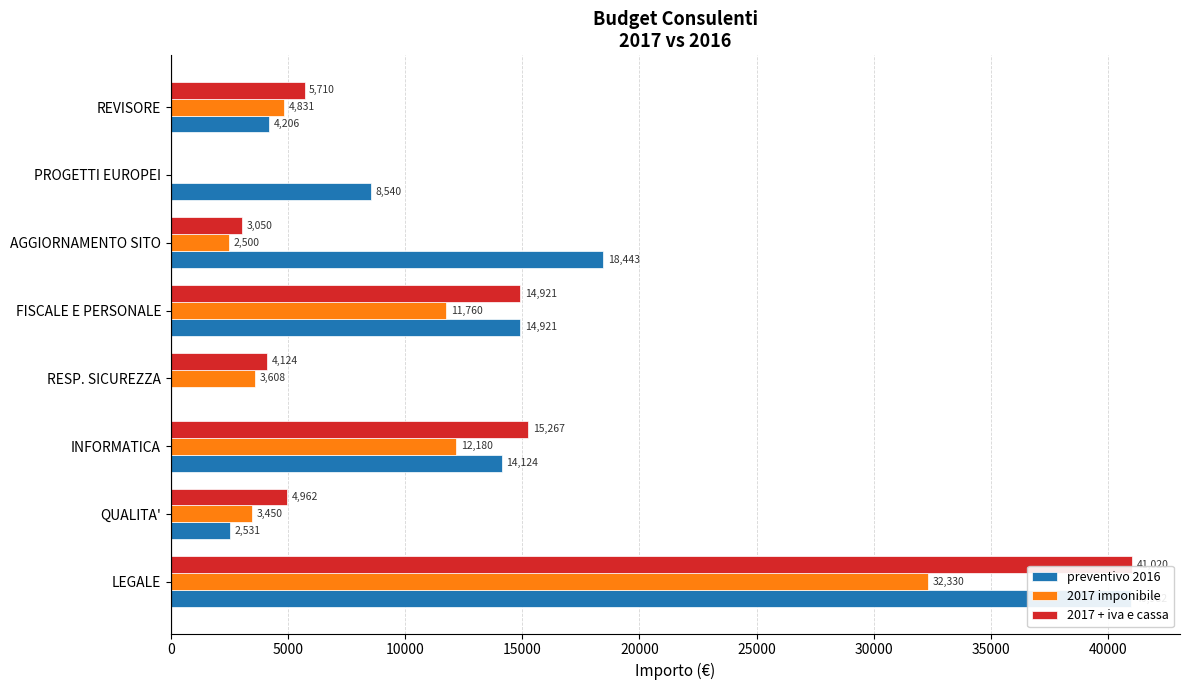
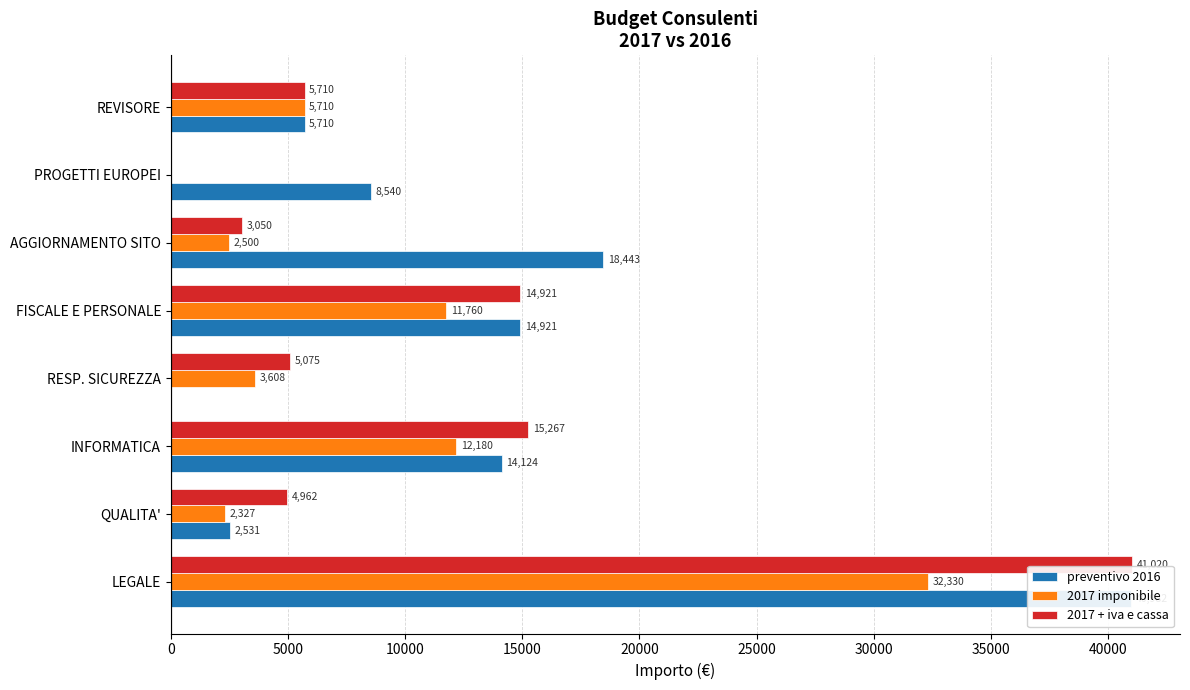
2017 imponibile, REVISORE: 4,831 -> 5,710
preventivo 2016, REVISORE: 4,206 -> 5,710
2017 + iva e cassa, RESP. SICUREZZA: 4,124 -> 5,075
2017 imponibile, QUALITA': 3,450 -> 2,327
